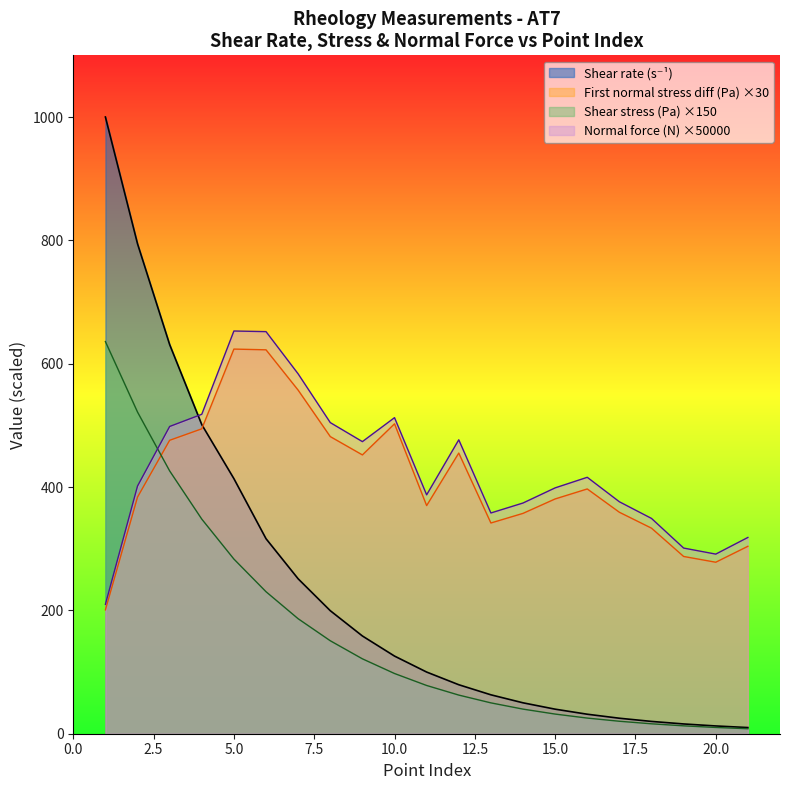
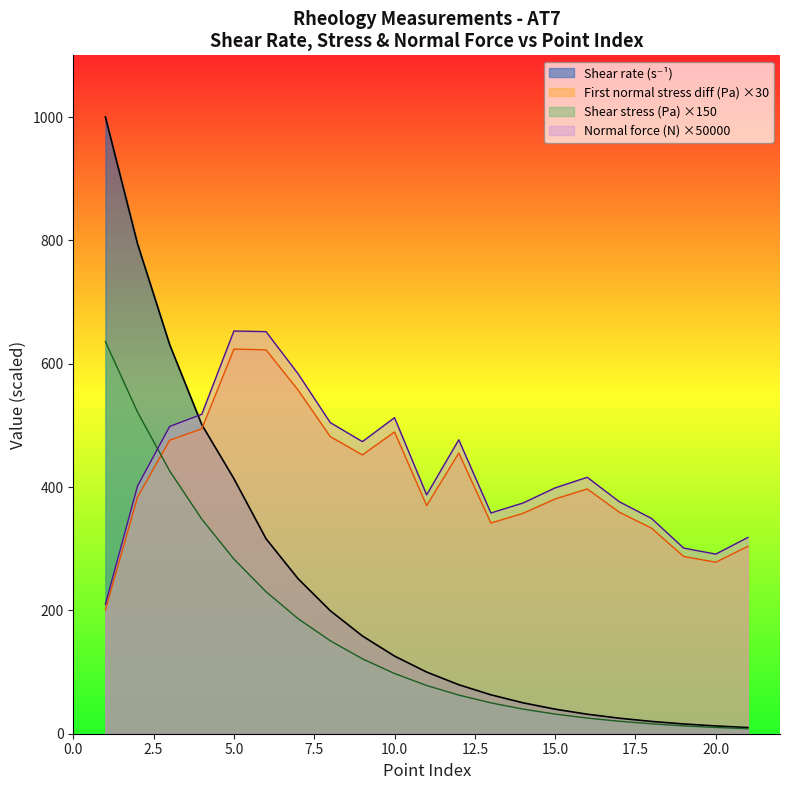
First normal stress diff (Pa) ×30, 10.0: 500 -> 490
